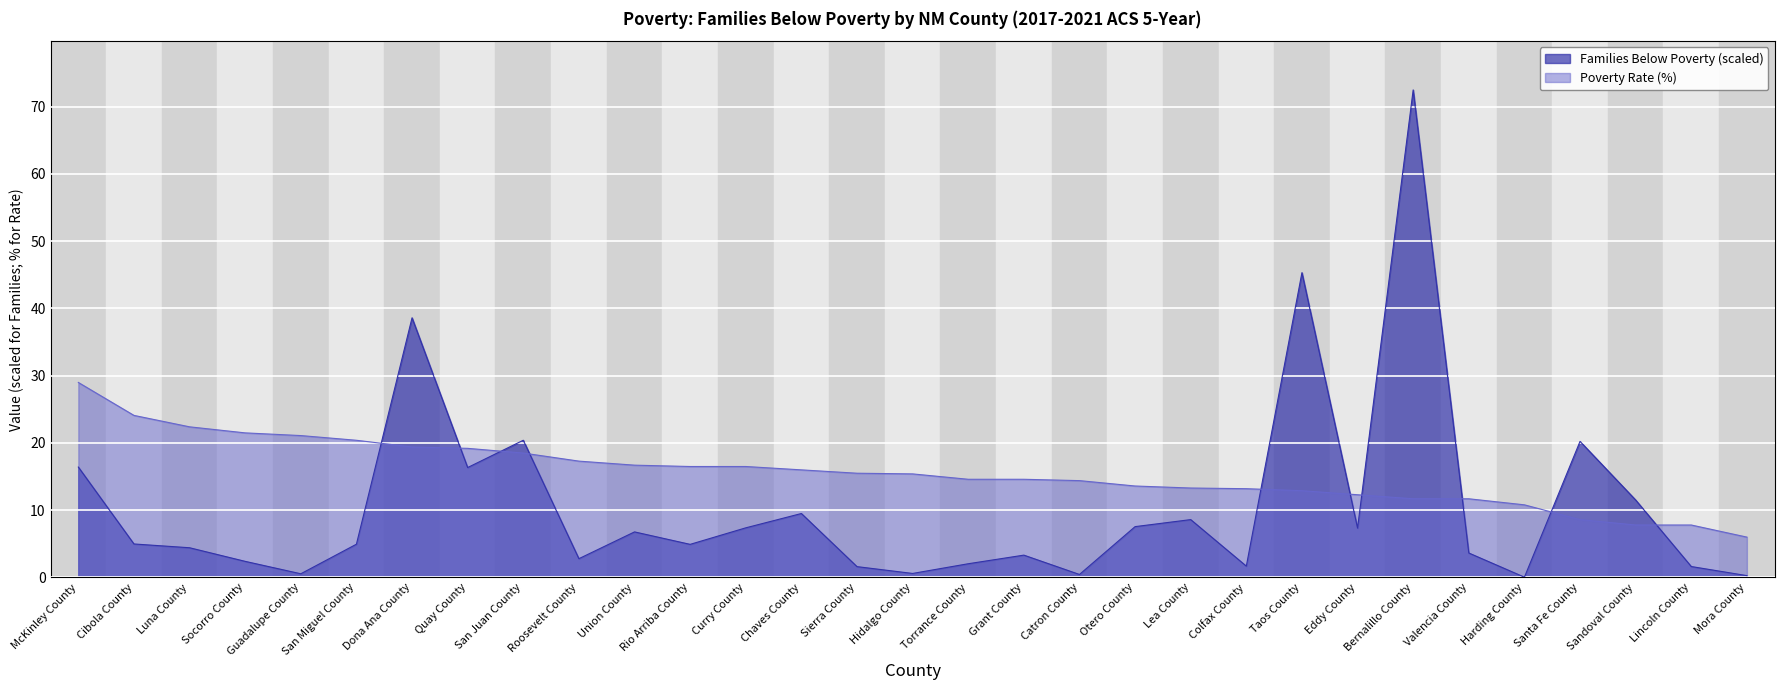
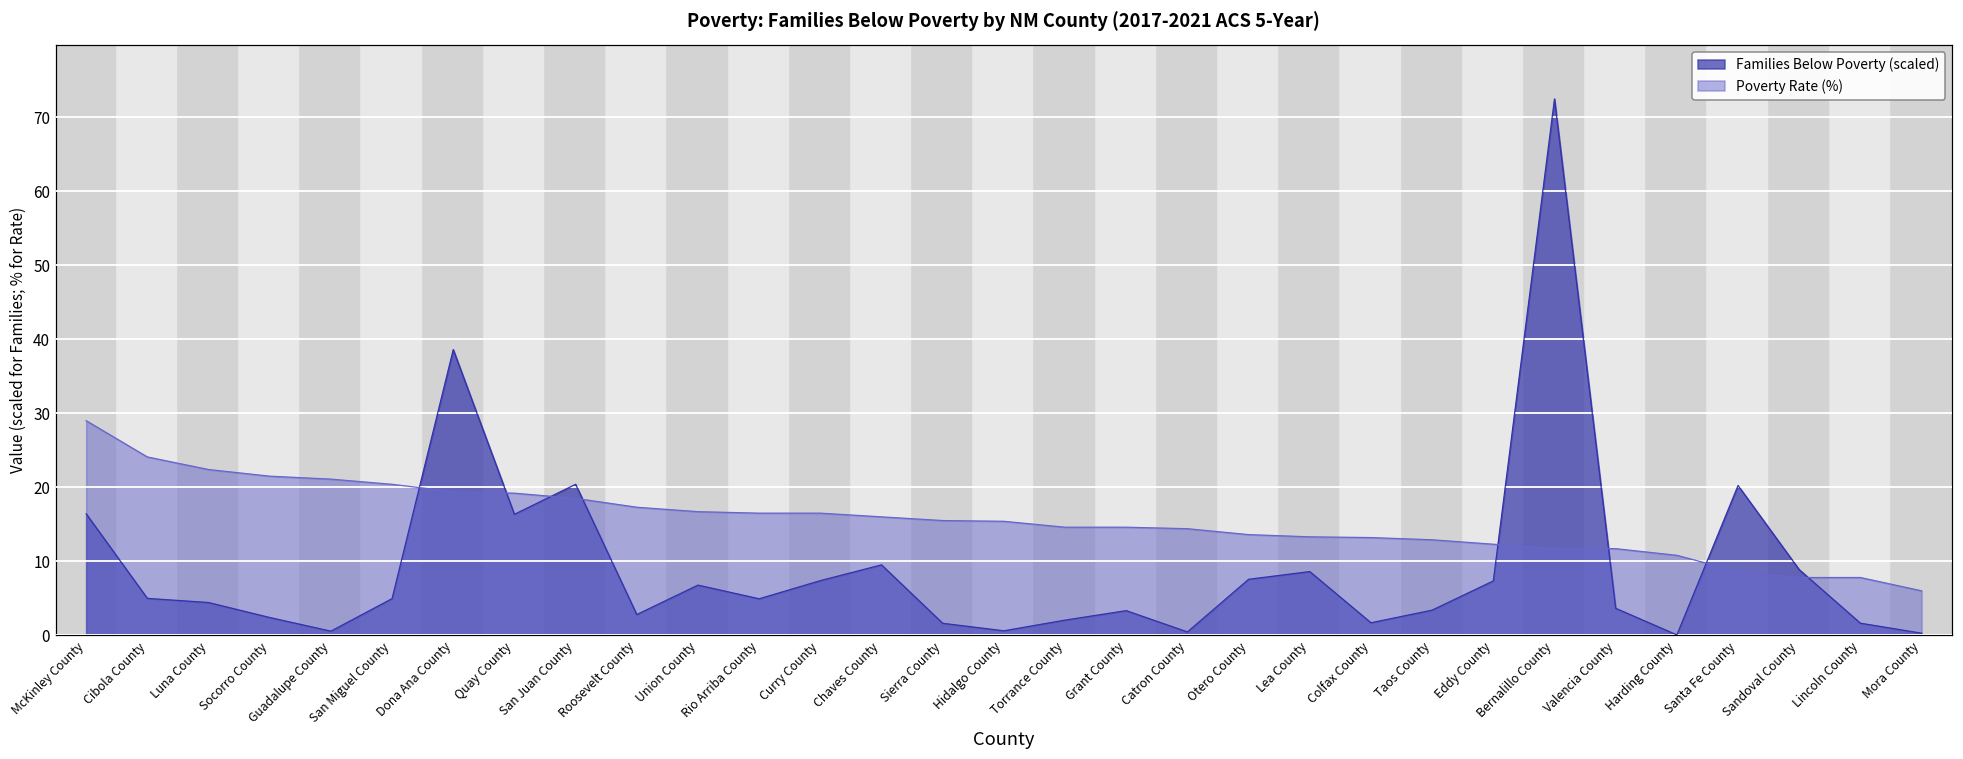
Families Below Poverty (scaled), Taos County: 45 -> 3
Families Below Poverty (scaled), Sandoval County: 12 -> 9
